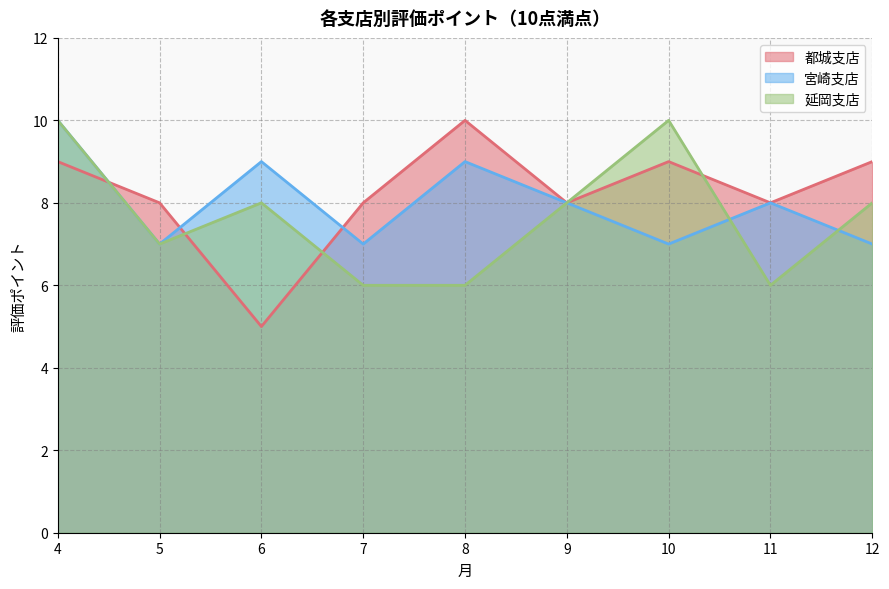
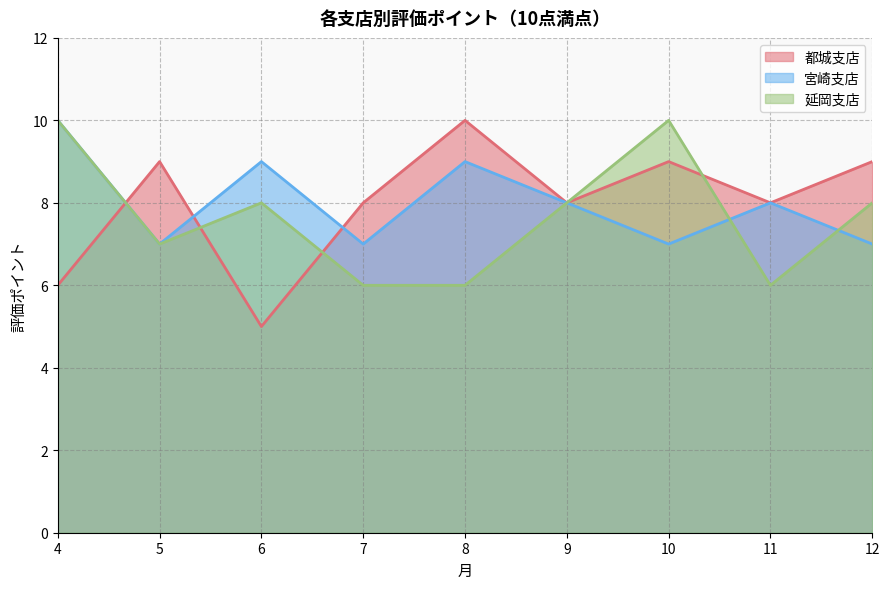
都城支店, 4: 9 -> 6
都城支店, 5: 8 -> 9
